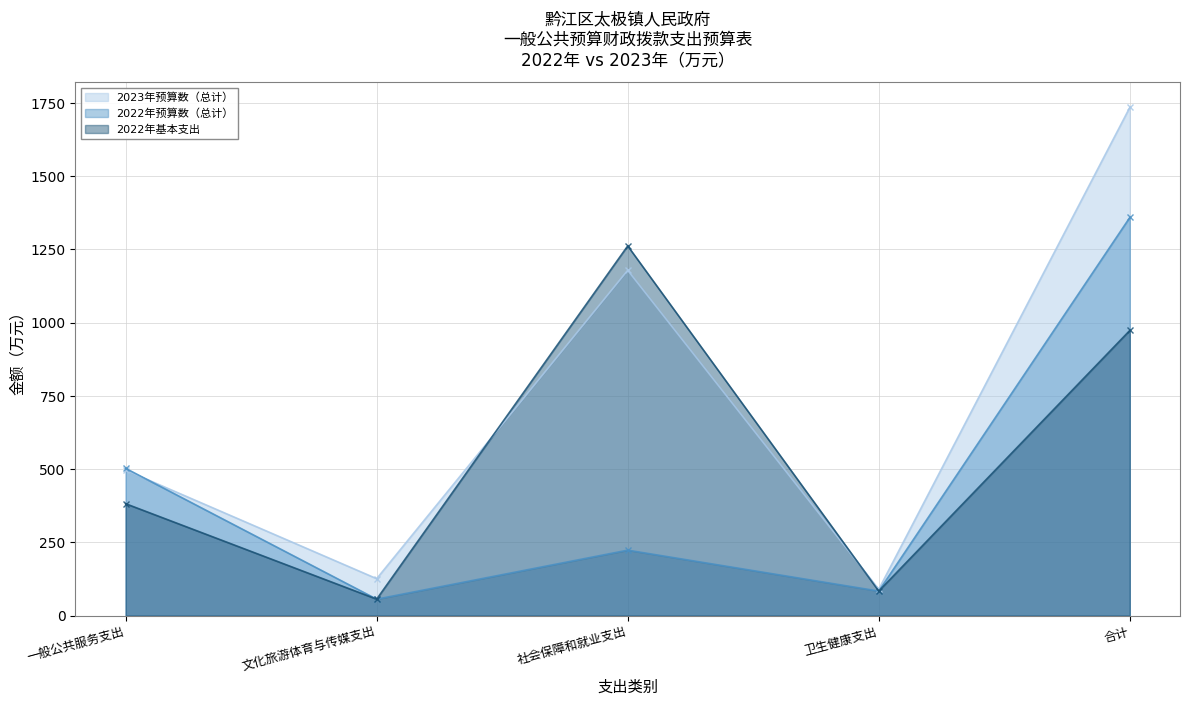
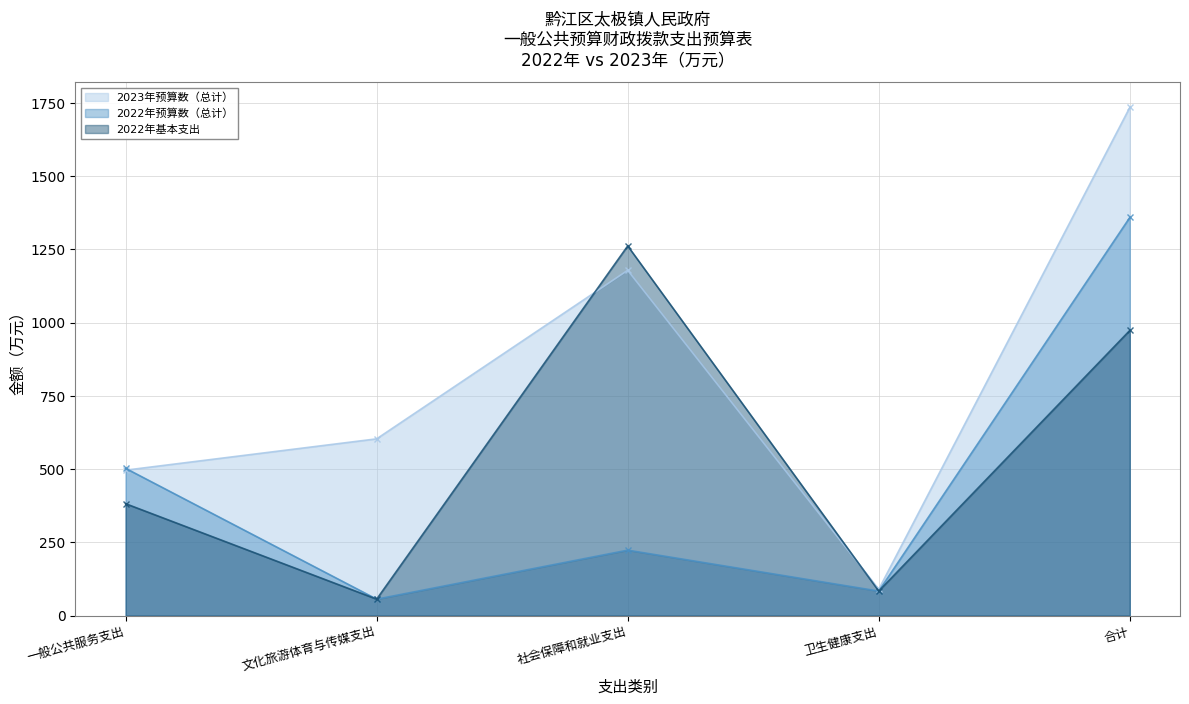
2023年预算数（总计）, 文化旅游体育与传媒支出: 130 -> 600
